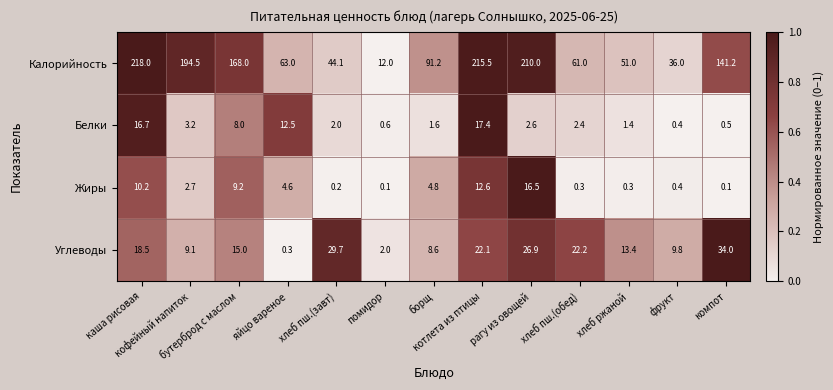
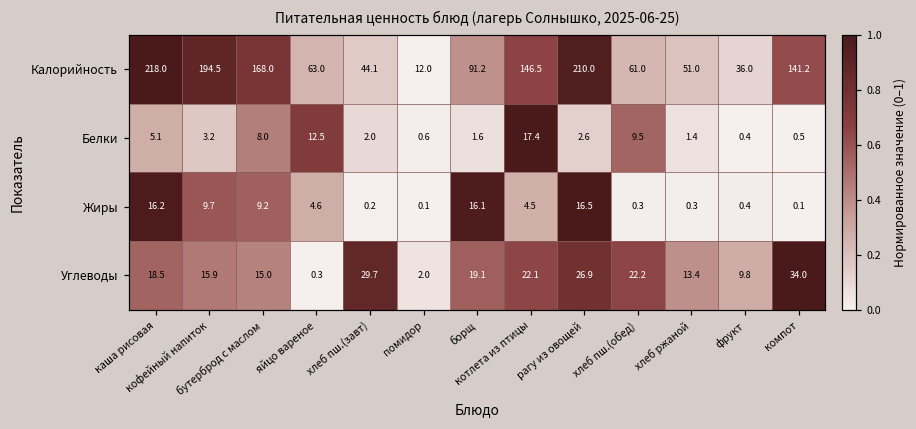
Калорийность, котлета из птицы: 215.5 -> 146.5
Белки, каша рисовая: 16.7 -> 5.1
Белки, хлеб пш.(обед): 2.4 -> 9.5
Жиры, каша рисовая: 10.2 -> 16.2
Жиры, кофейный напиток: 2.7 -> 9.7
Жиры, борщ: 4.8 -> 16.1
Жиры, котлета из птицы: 12.6 -> 4.5
Углеводы, кофейный напиток: 9.1 -> 15.9
Углеводы, борщ: 8.6 -> 19.1
